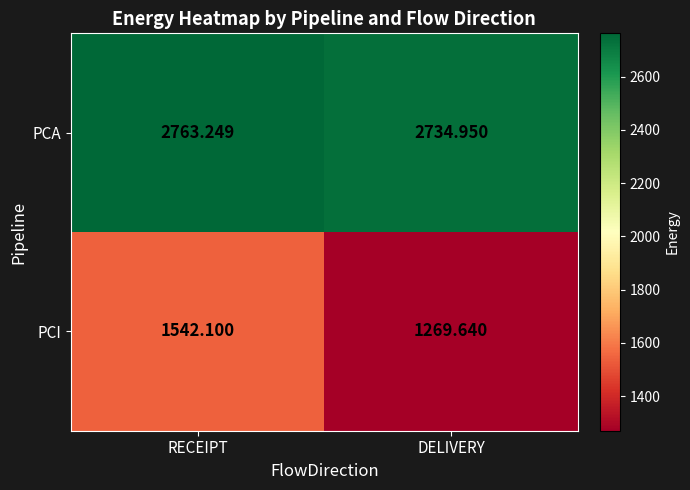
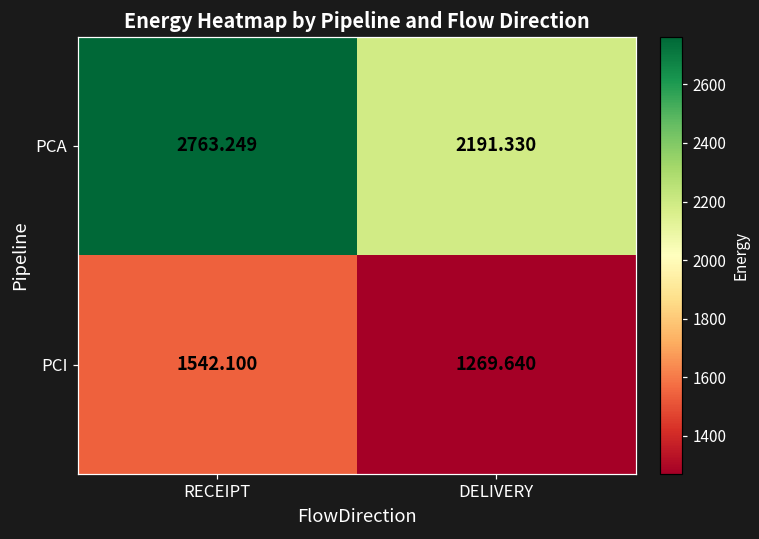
PCA, DELIVERY: 2734.950 -> 2191.330
